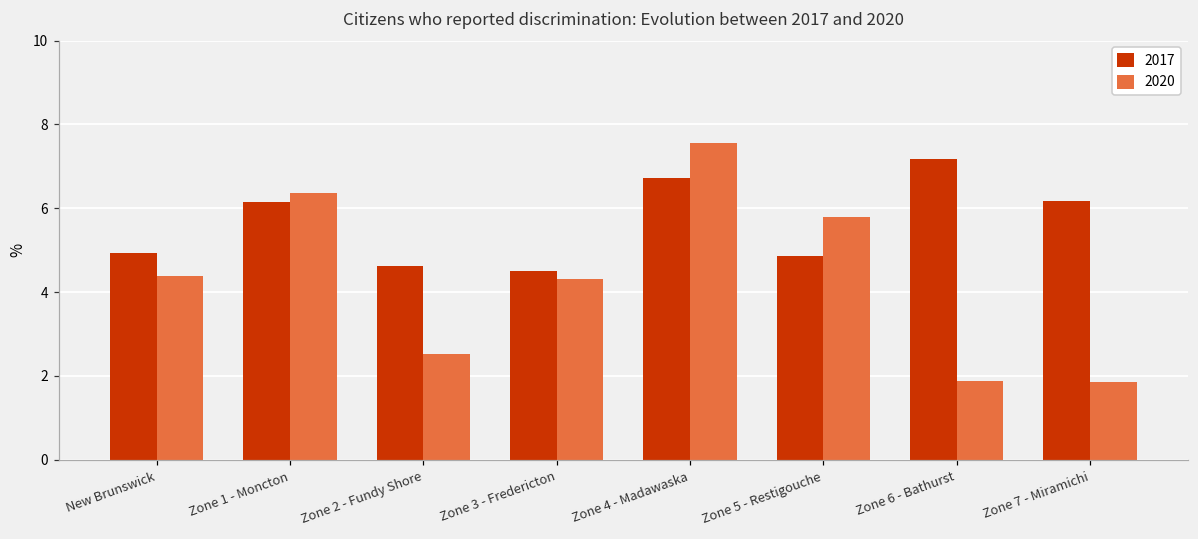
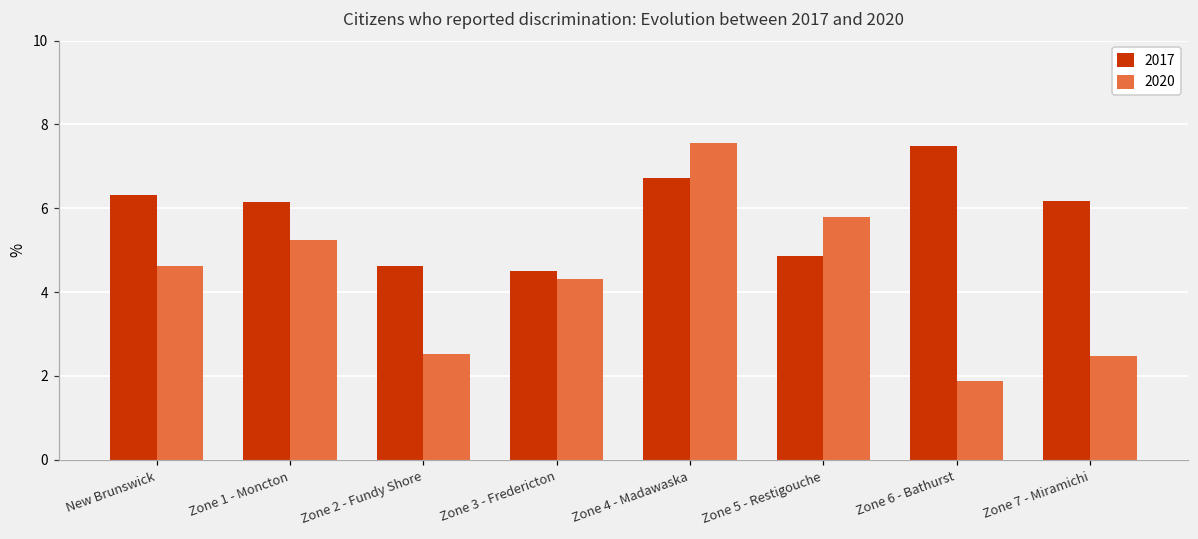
2017, New Brunswick: 4.9 -> 6.3
2020, New Brunswick: 4.4 -> 4.6
2020, Zone 1 - Moncton: 6.4 -> 5.3
2017, Zone 6 - Bathurst: 7.2 -> 7.5
2020, Zone 7 - Miramichi: 1.9 -> 2.5
